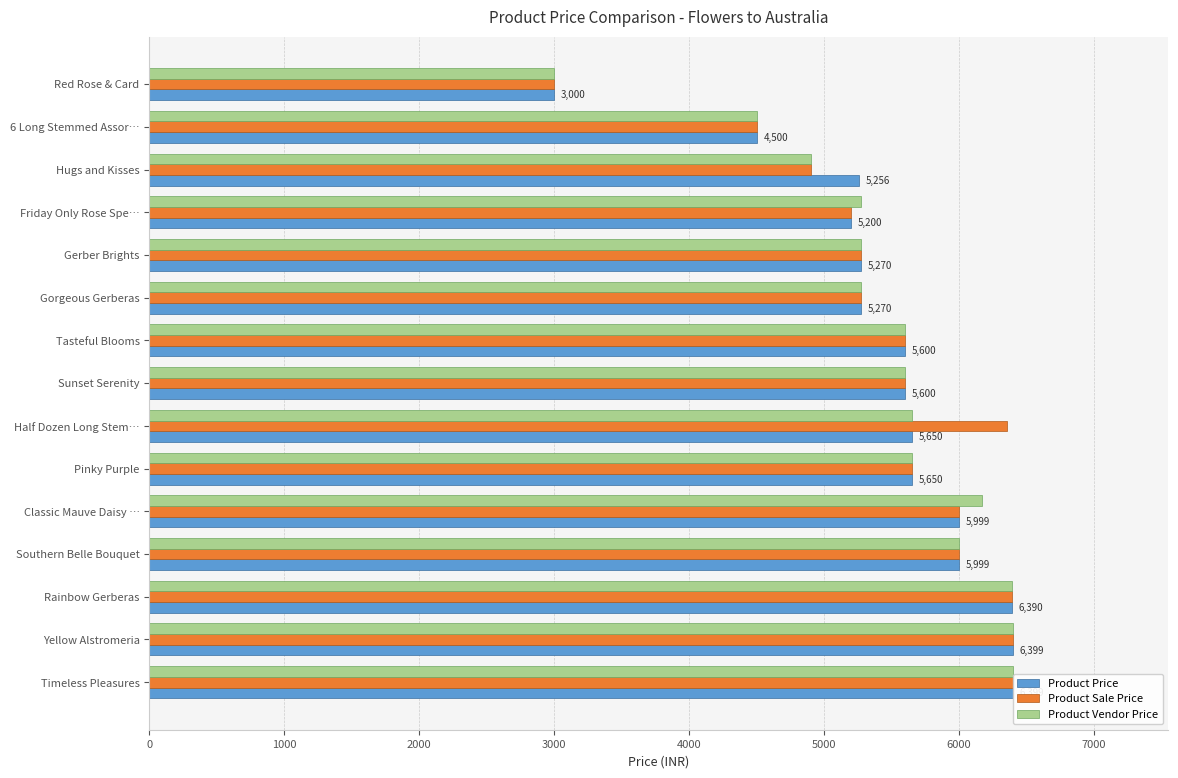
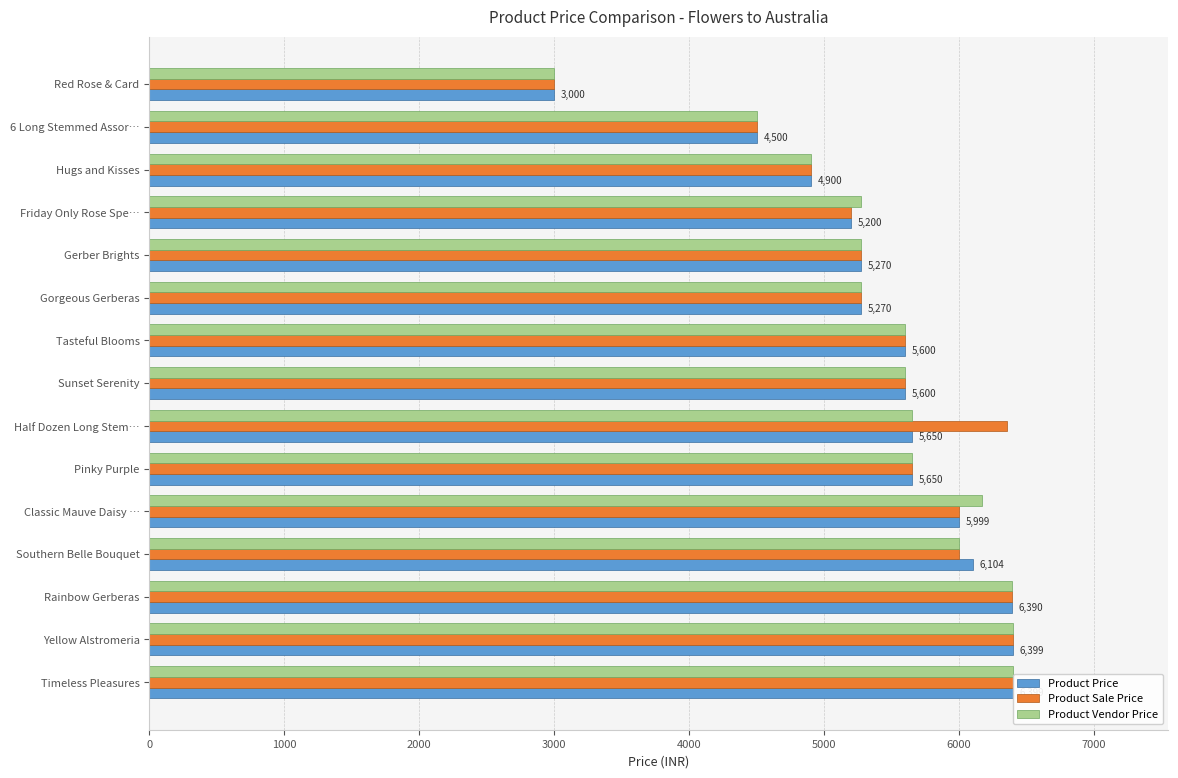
Product Price, Hugs and Kisses: 5,256 -> 4,900
Product Price, Southern Belle Bouquet: 5,999 -> 6,104
